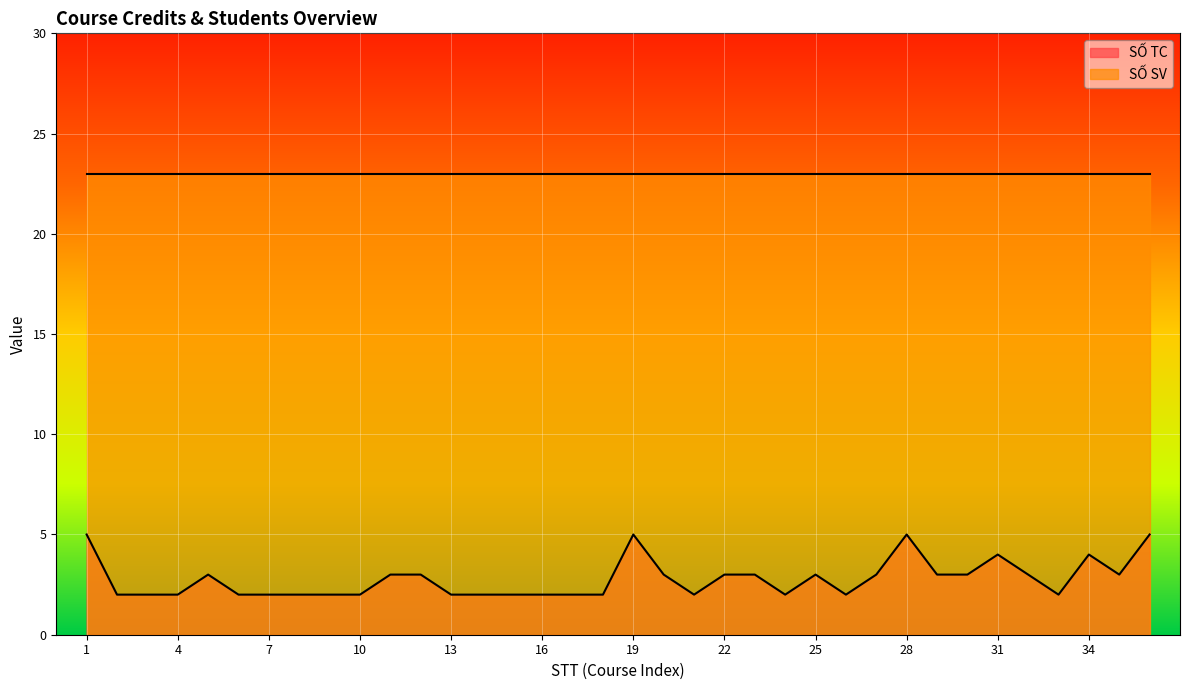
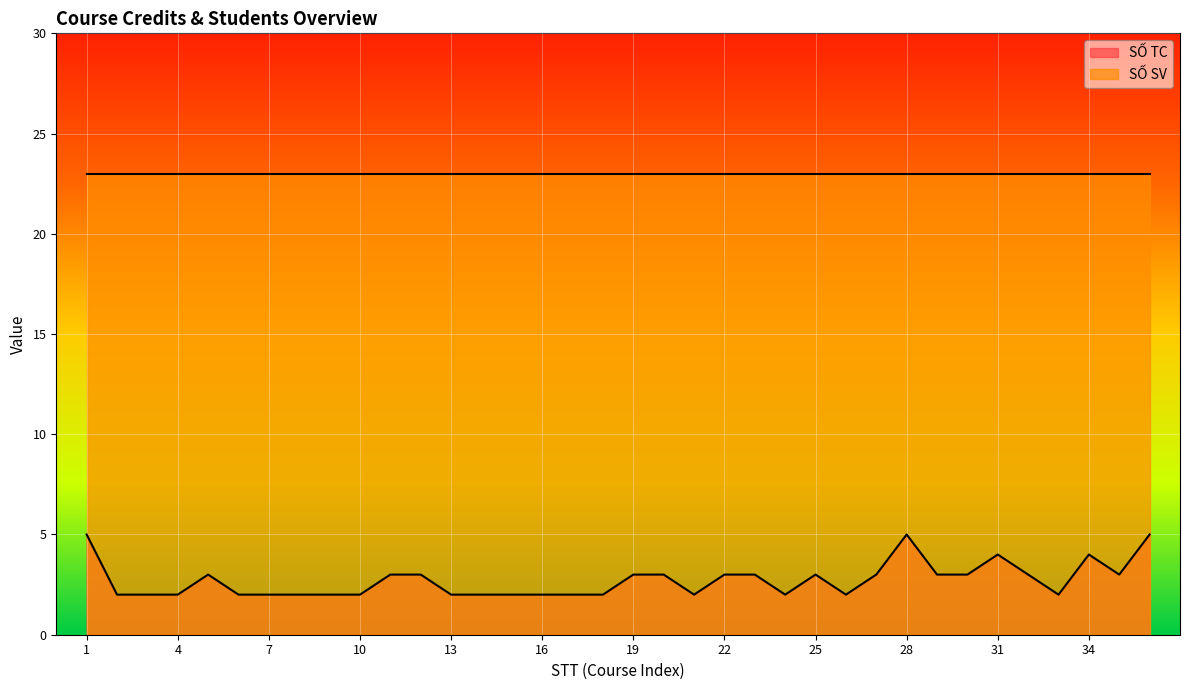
SỐ TC, 19: 5 -> 3
